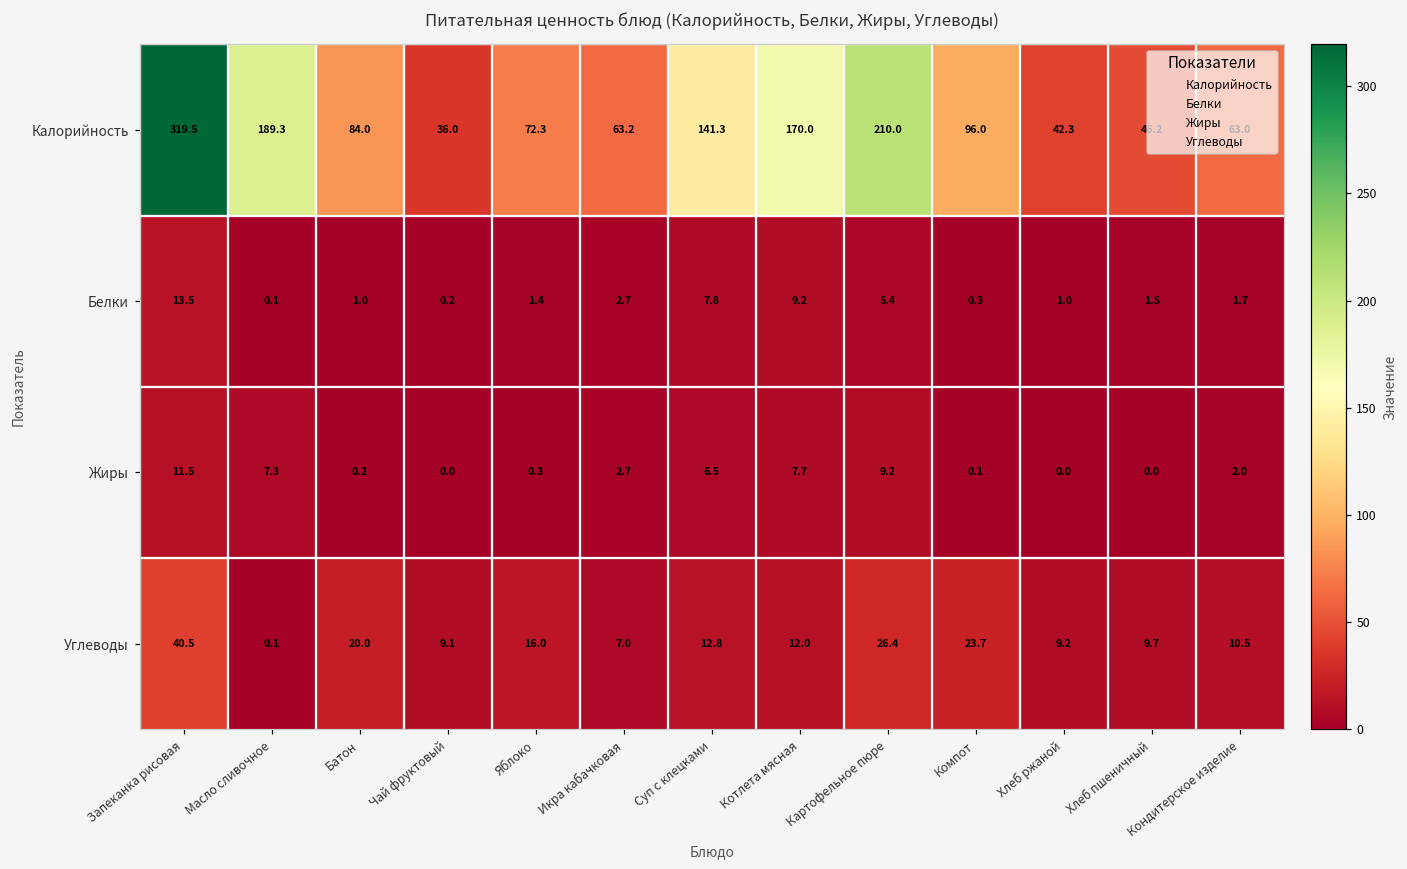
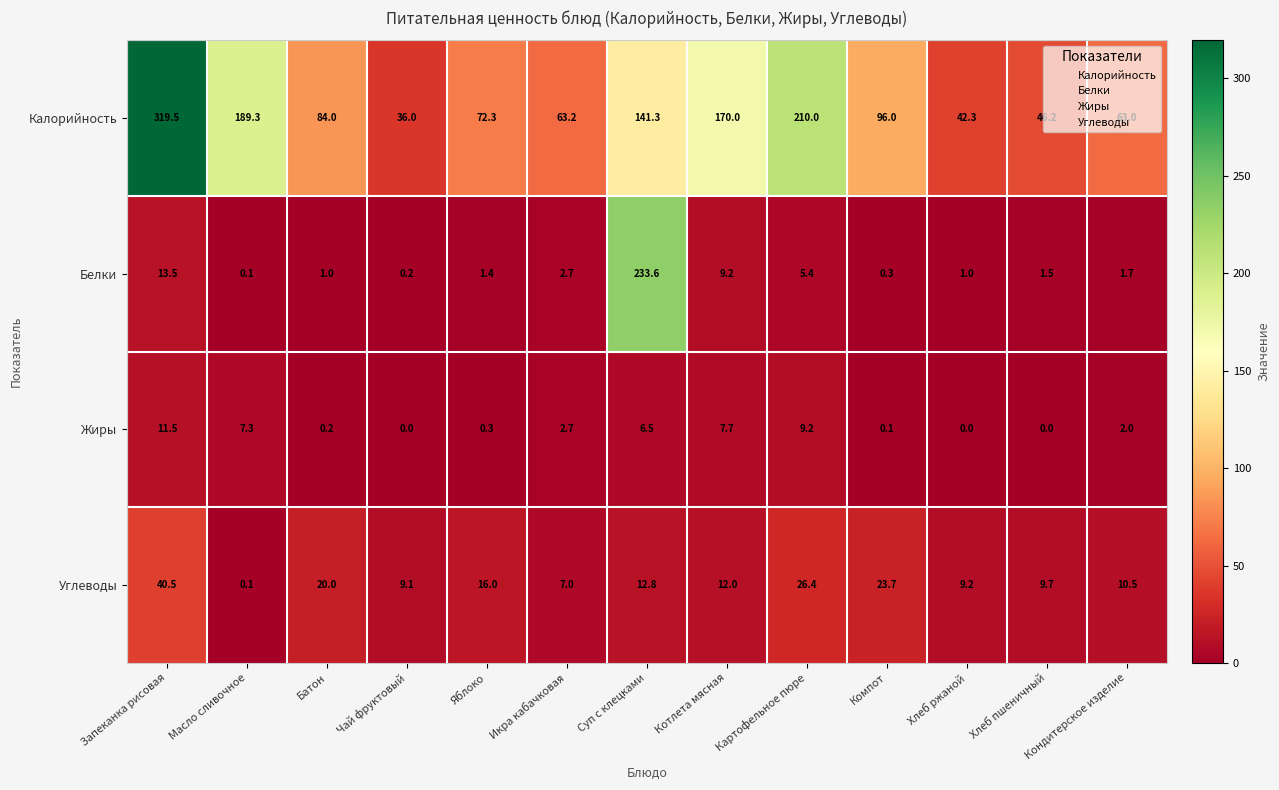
Белки, Суп с клецками: 7.8 -> 233.6
